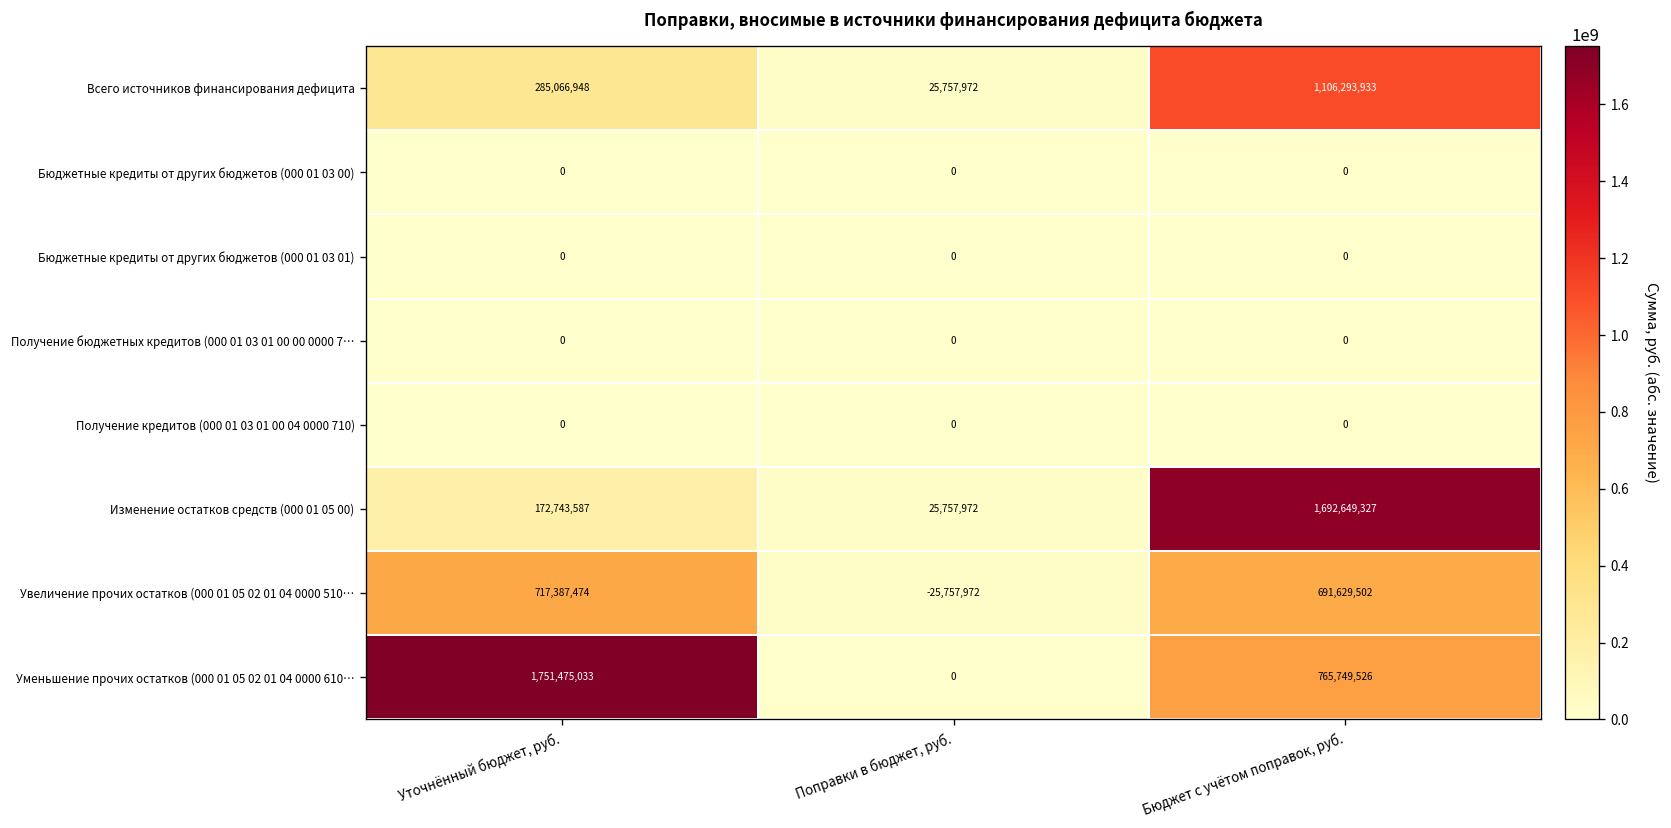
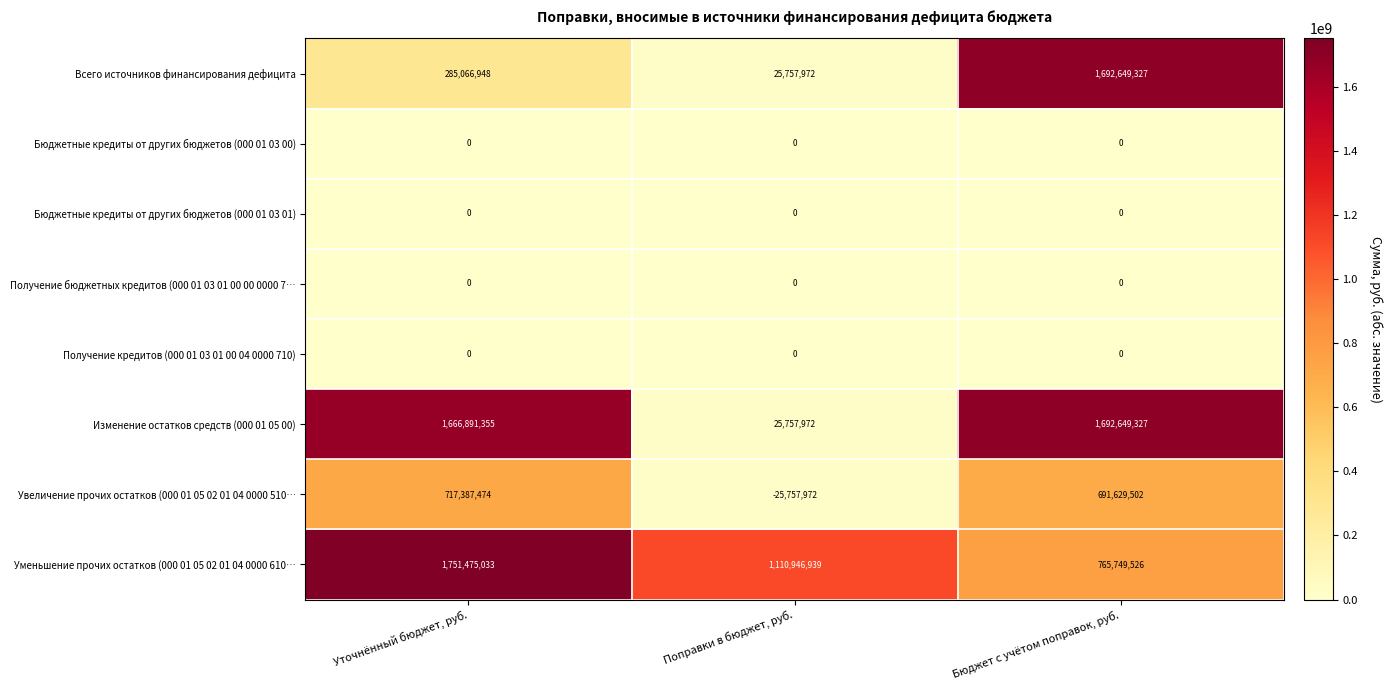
Всего источников финансирования дефицита, Бюджет с учётом поправок, руб.: 1,106,293,933 -> 1,692,649,327
Изменение остатков средств (000 01 05 00), Уточнённый бюджет, руб.: 172,743,587 -> 1,666,891,355
Уменьшение прочих остатков (000 01 05 02 01 04 0000 610…, Поправки в бюджет, руб.: 0 -> 1,110,946,939
